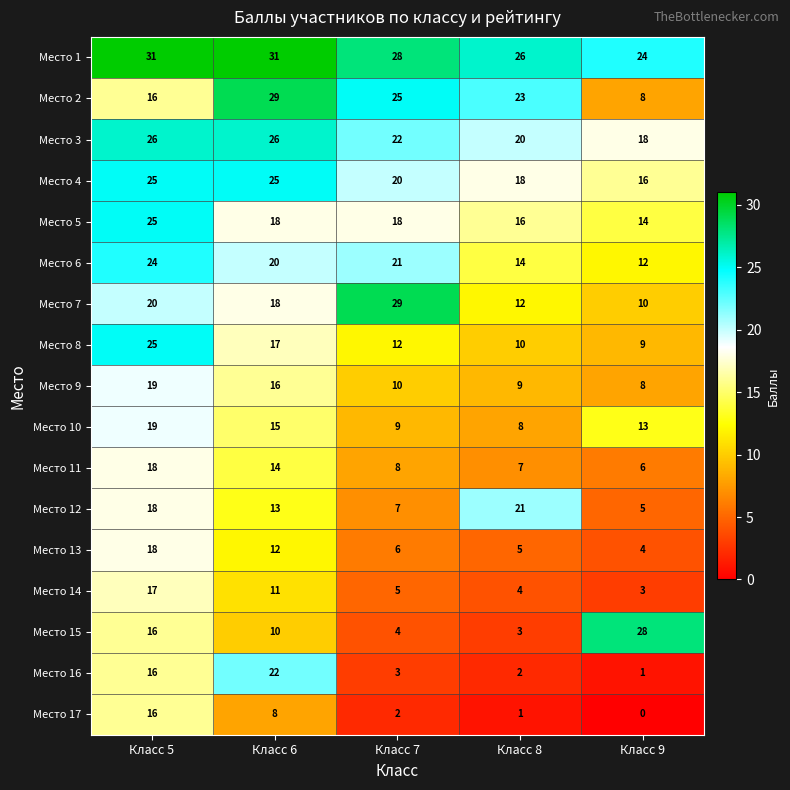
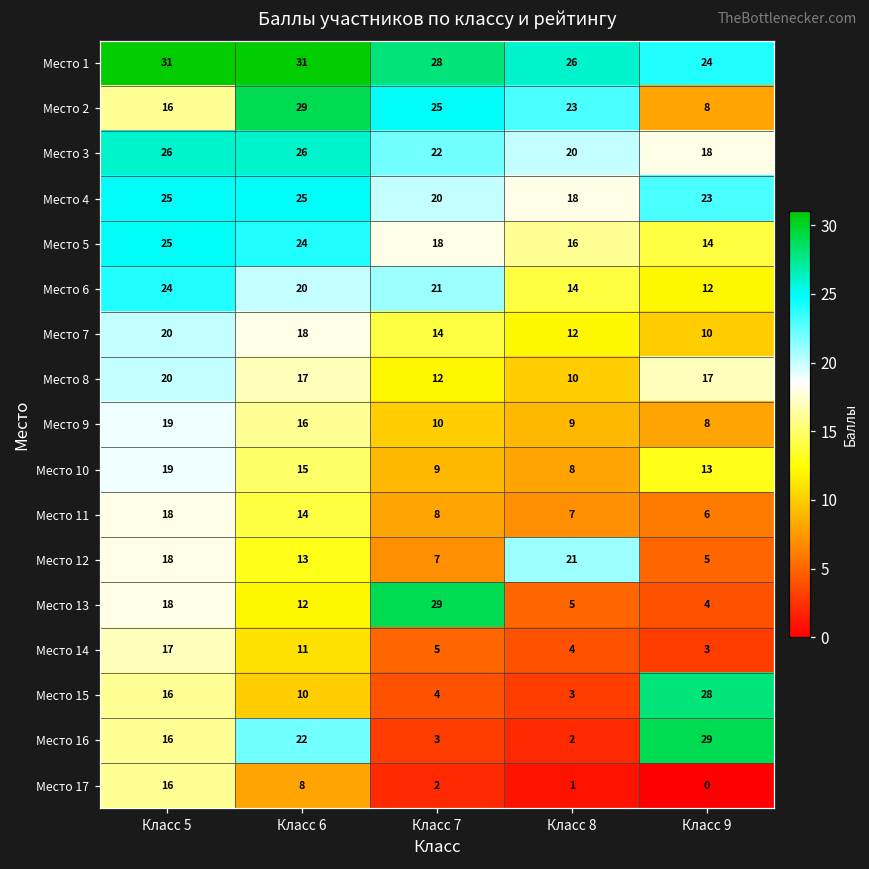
Место 4, Класс 9: 16 -> 23
Место 5, Класс 6: 18 -> 24
Место 7, Класс 7: 29 -> 14
Место 8, Класс 5: 25 -> 20
Место 8, Класс 9: 9 -> 17
Место 13, Класс 7: 6 -> 29
Место 16, Класс 9: 1 -> 29
